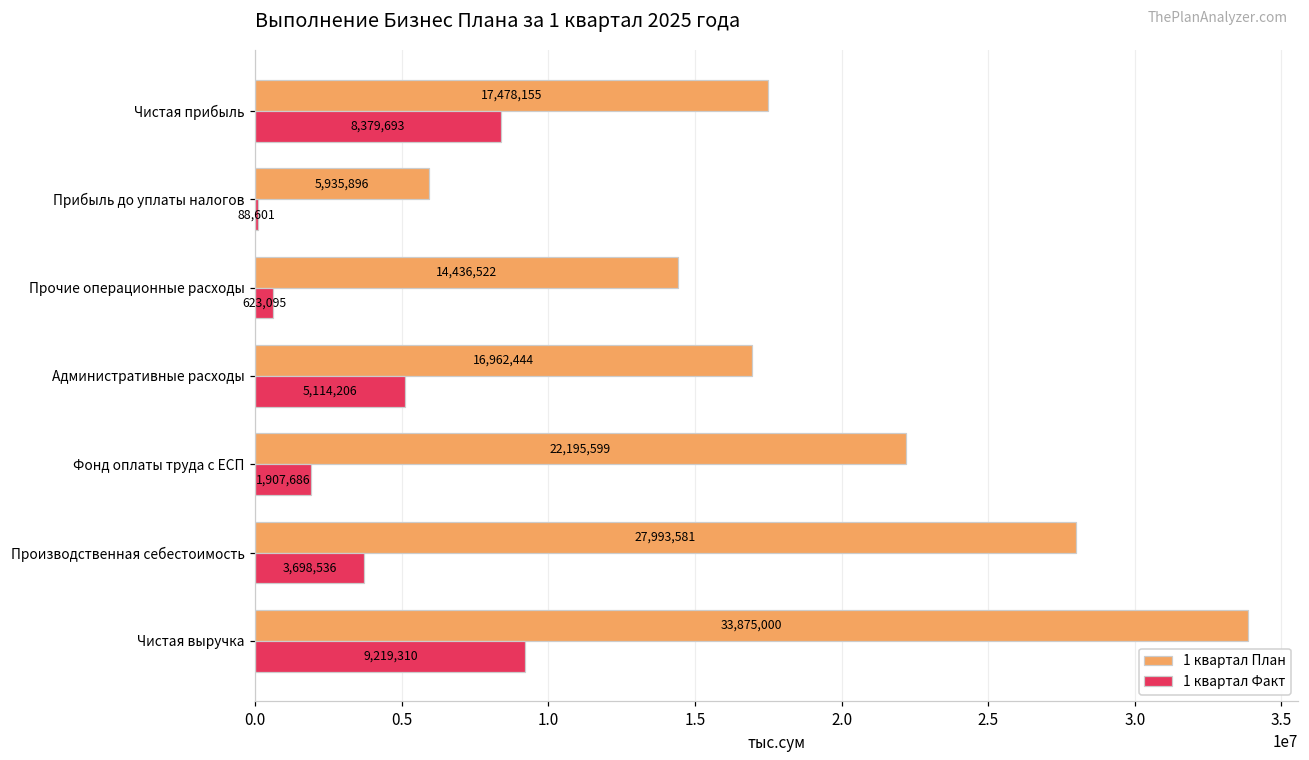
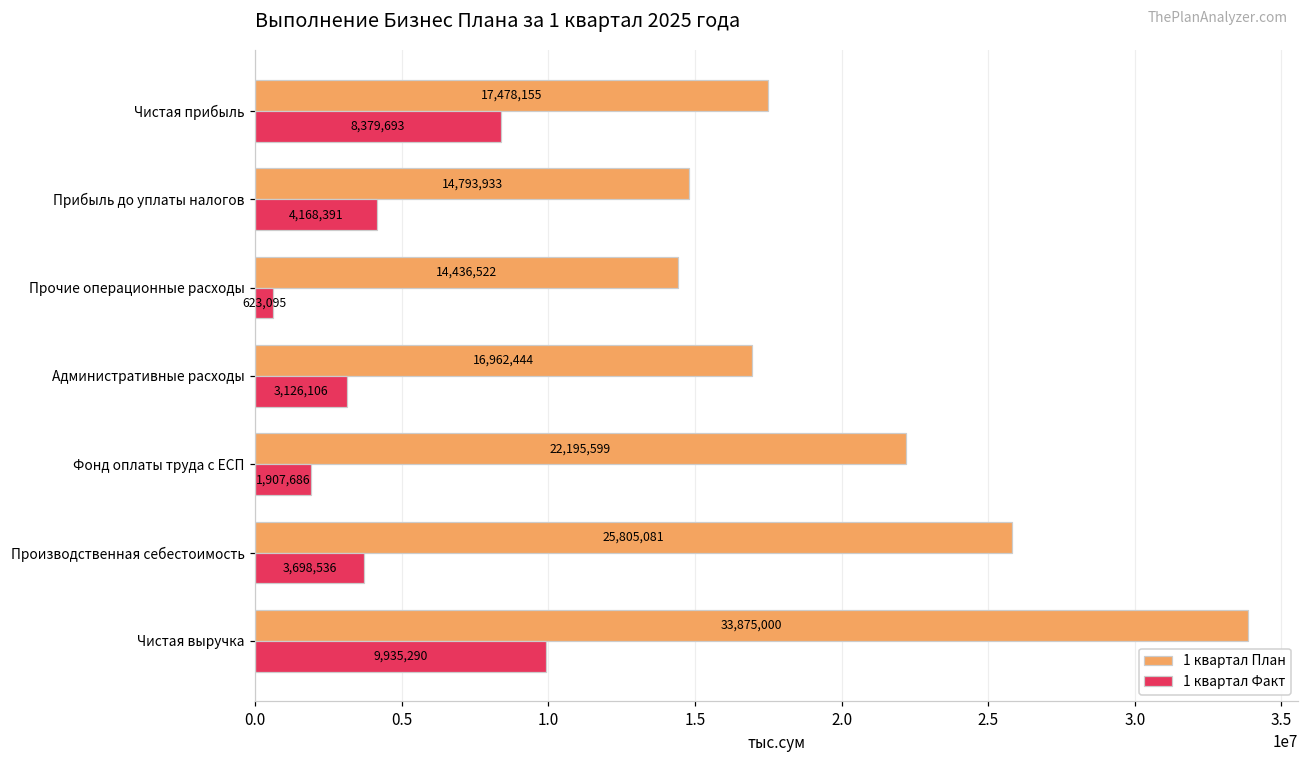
1 квартал План, Прибыль до уплаты налогов: 5,935,896 -> 14,793,933
1 квартал Факт, Прибыль до уплаты налогов: 88,601 -> 4,168,391
1 квартал Факт, Административные расходы: 5,114,206 -> 3,126,106
1 квартал План, Производственная себестоимость: 27,993,581 -> 25,805,081
1 квартал Факт, Чистая выручка: 9,219,310 -> 9,935,290
